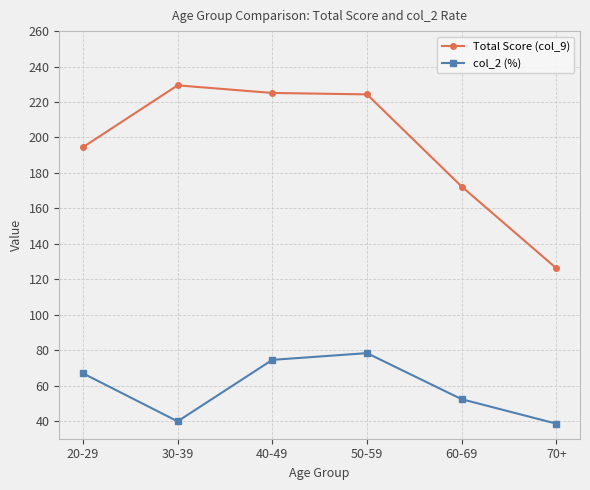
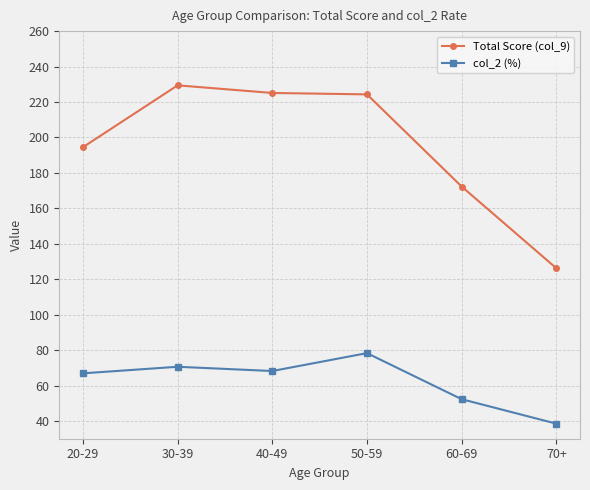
col_2 (%), 30-39: 40 -> 71
col_2 (%), 40-49: 75 -> 68
